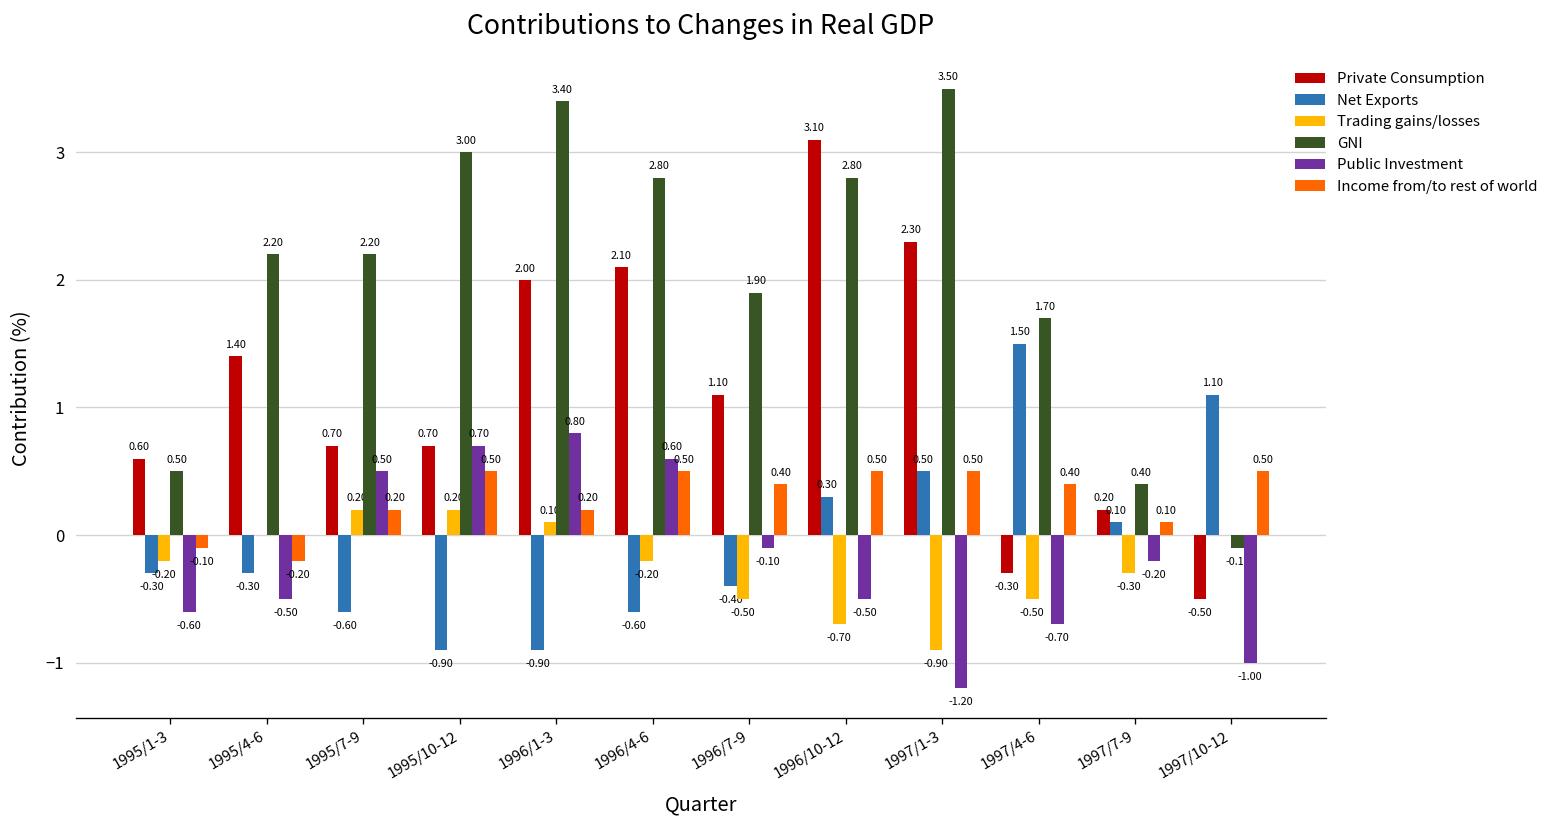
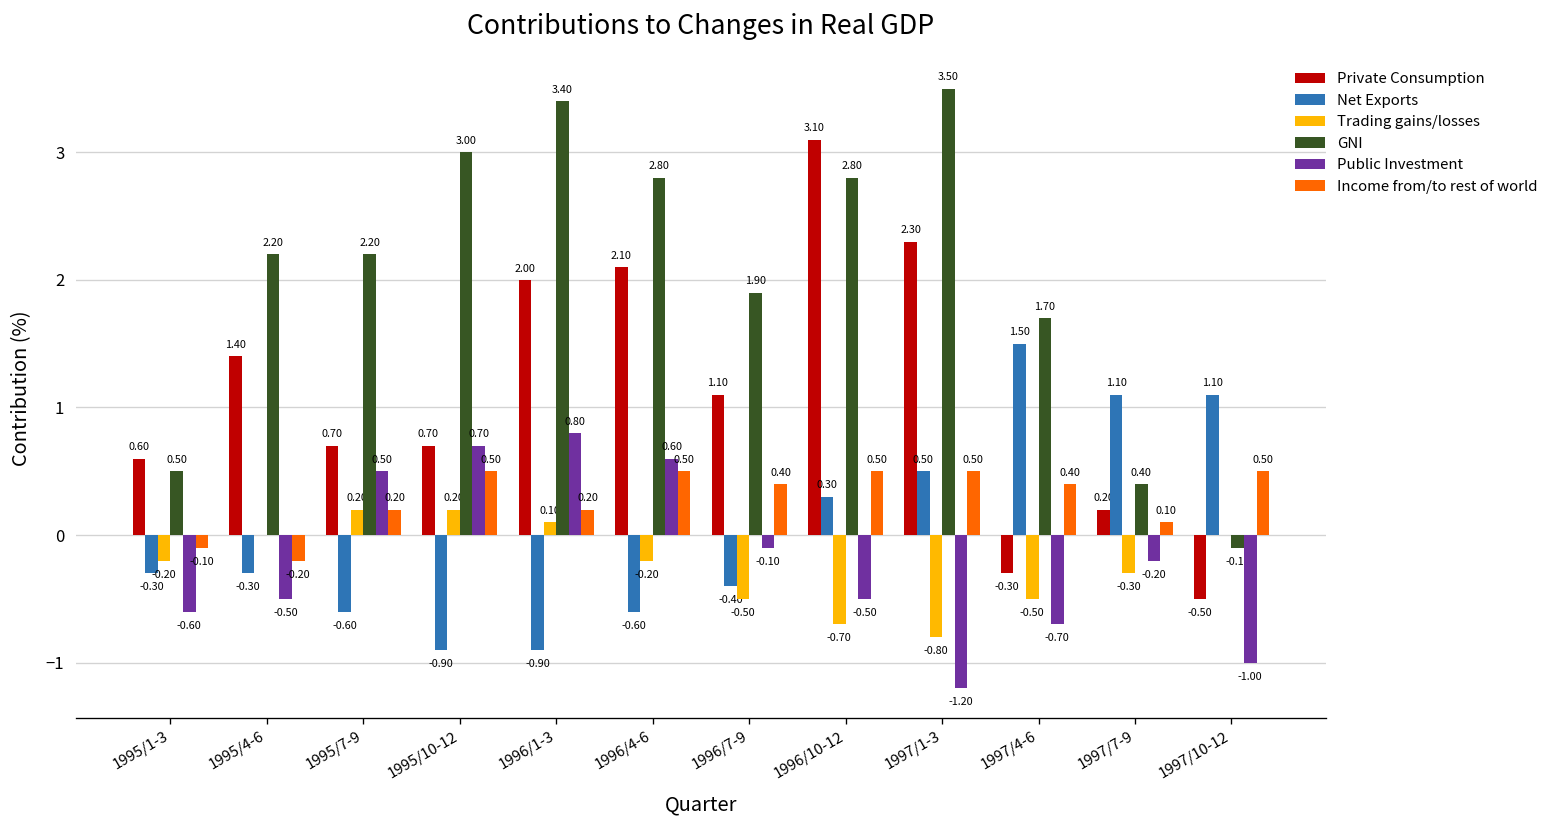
Trading gains/losses, 1997/1-3: -0.90 -> -0.80
Net Exports, 1997/7-9: 0.10 -> 1.10
